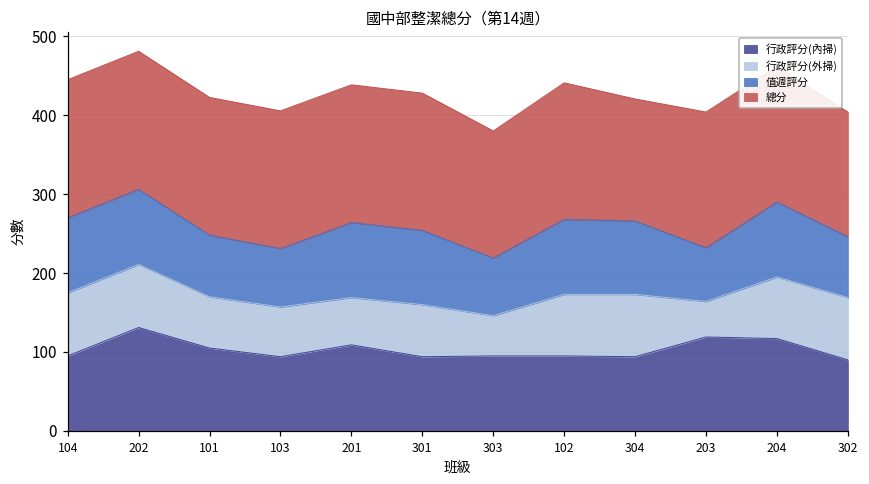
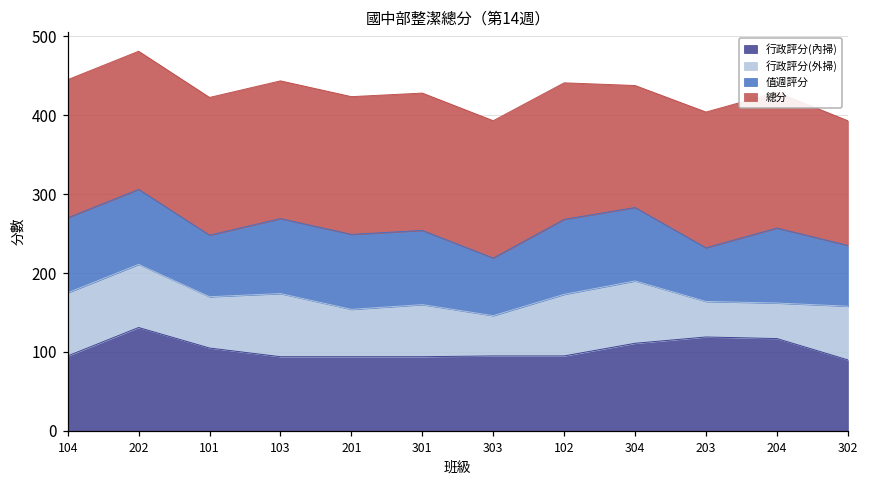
行政評分(外掃), 103: 60 -> 80
值週評分, 103: 70 -> 100
行政評分(內掃), 201: 110 -> 90
總分, 303: 160 -> 170
行政評分(內掃), 304: 90 -> 110
行政評分(外掃), 204: 80 -> 50
行政評分(外掃), 302: 80 -> 70
